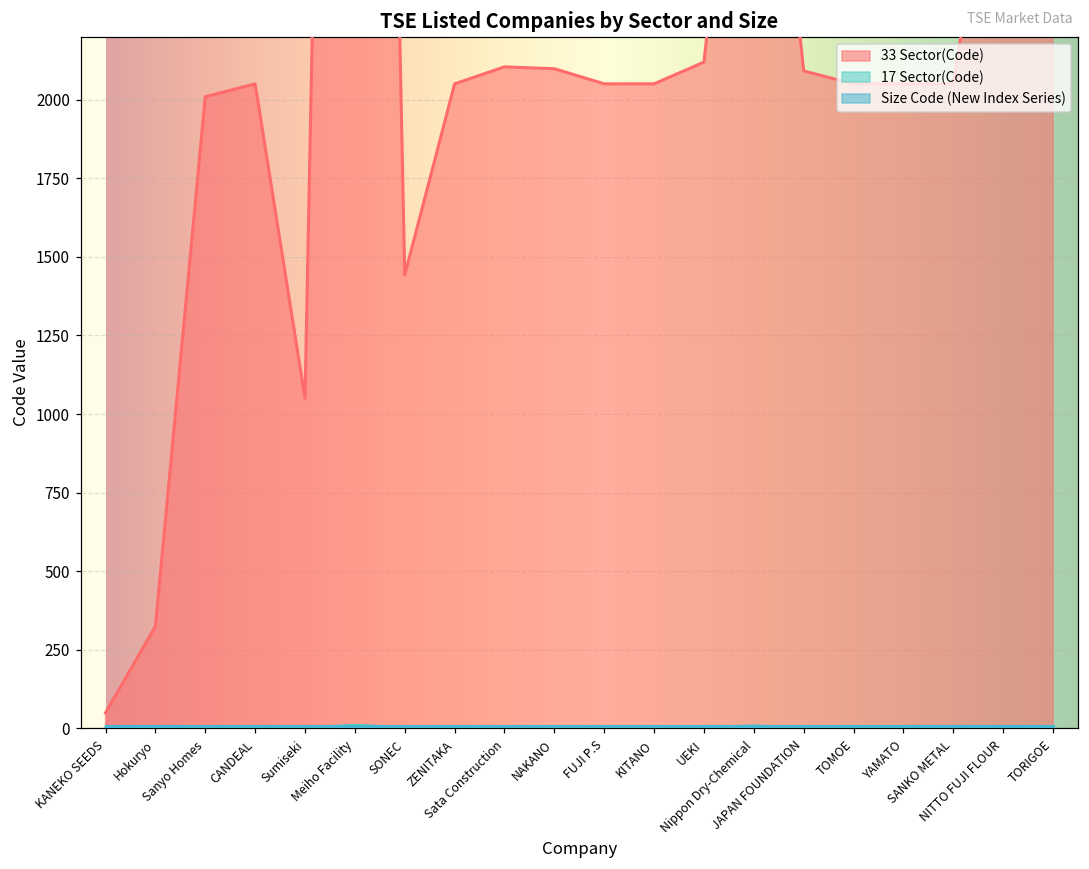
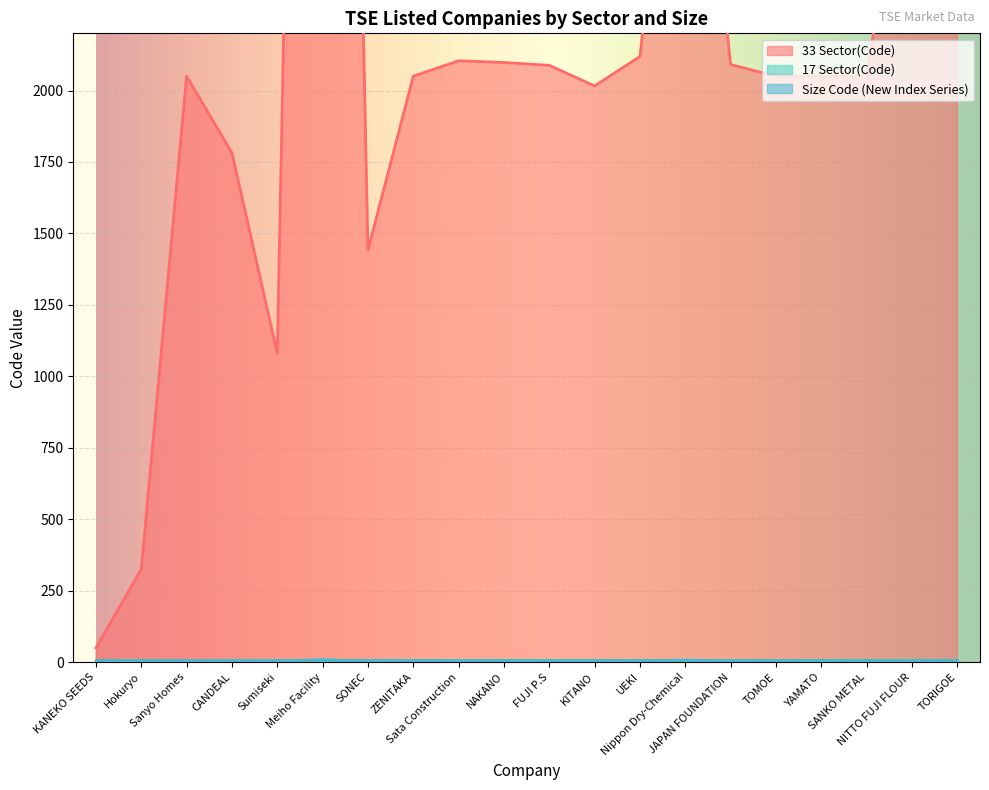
33 Sector(Code), Sanyo Homes: 2010 -> 2050
33 Sector(Code), CANDEAL: 2050 -> 1780
33 Sector(Code), Sumiseki: 1050 -> 1080
33 Sector(Code), FUJI P.S: 2050 -> 2090
33 Sector(Code), KITANO: 2050 -> 2020
